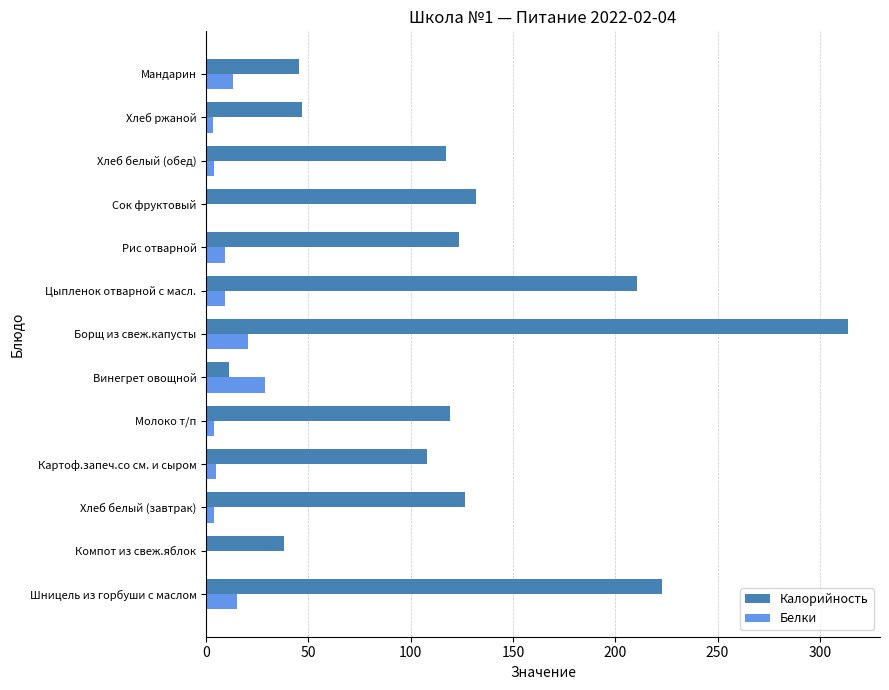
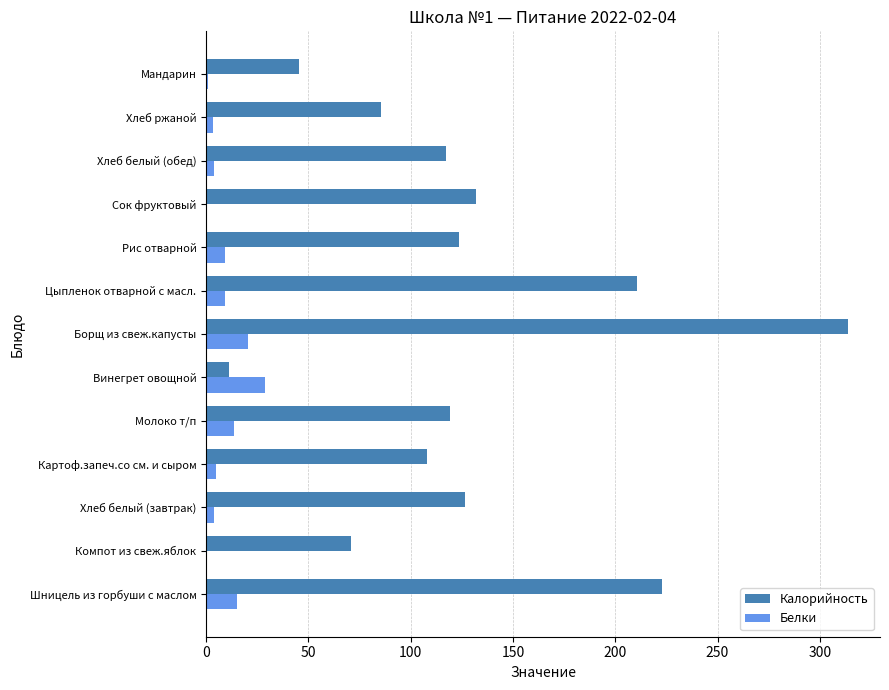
Белки, Мандарин: 13 -> 1
Калорийность, Хлеб ржаной: 47 -> 85
Белки, Молоко т/п: 4 -> 14
Калорийность, Компот из свеж.яблок: 38 -> 71
